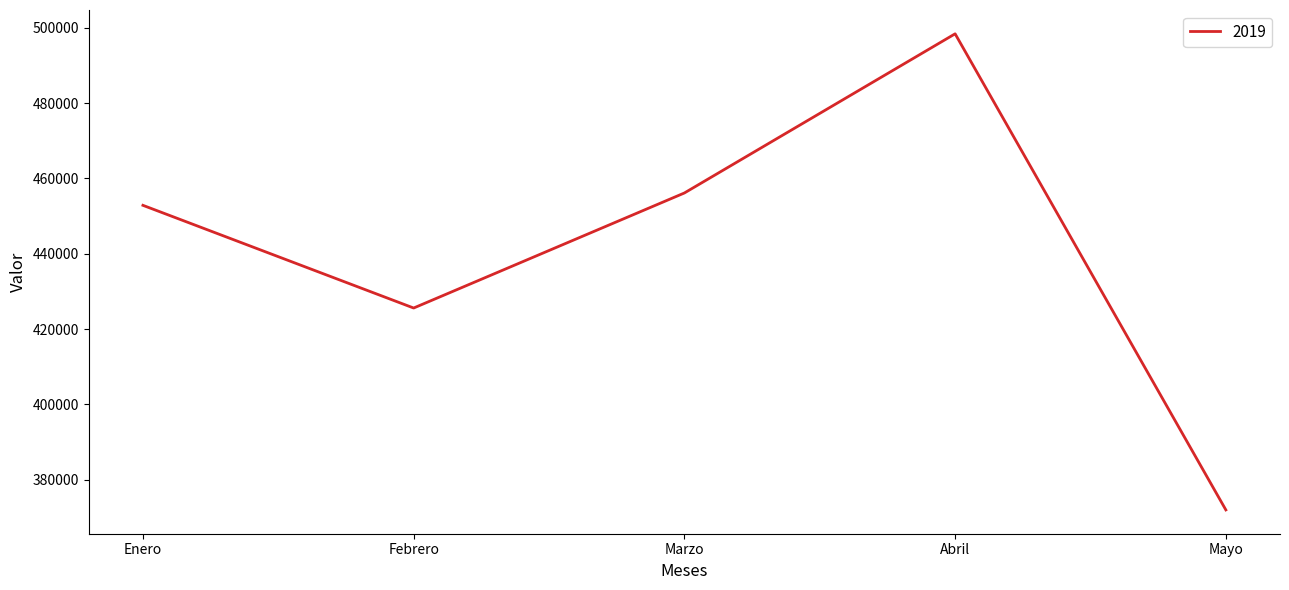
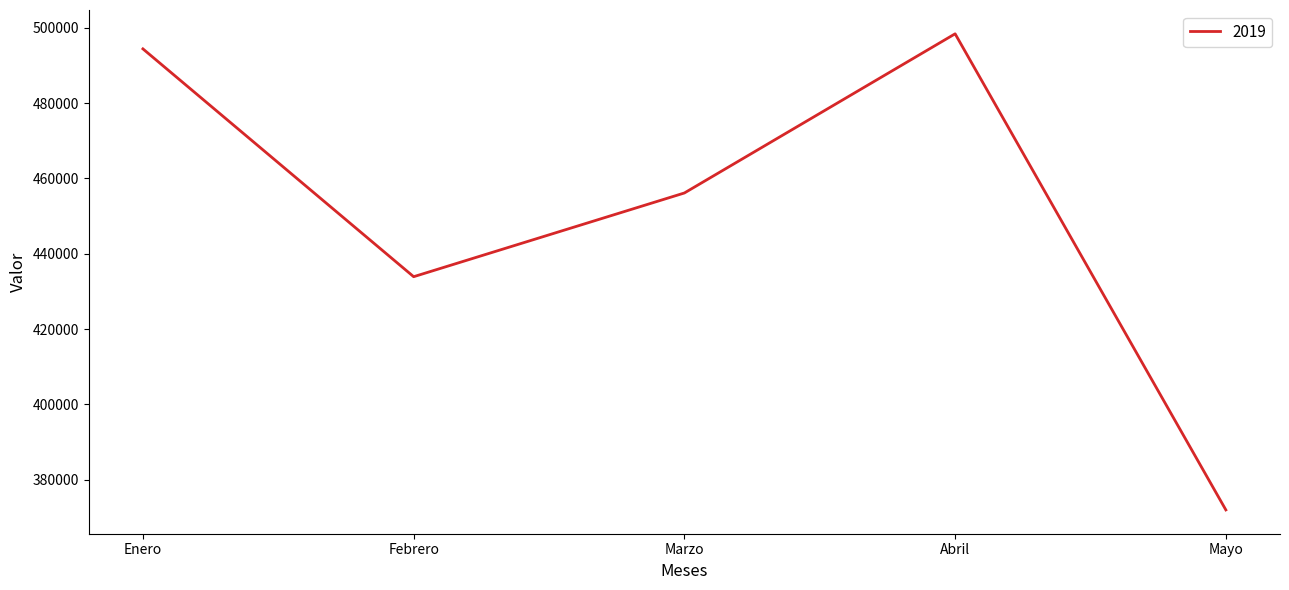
Enero: 453000 -> 494000
Febrero: 426000 -> 434000
